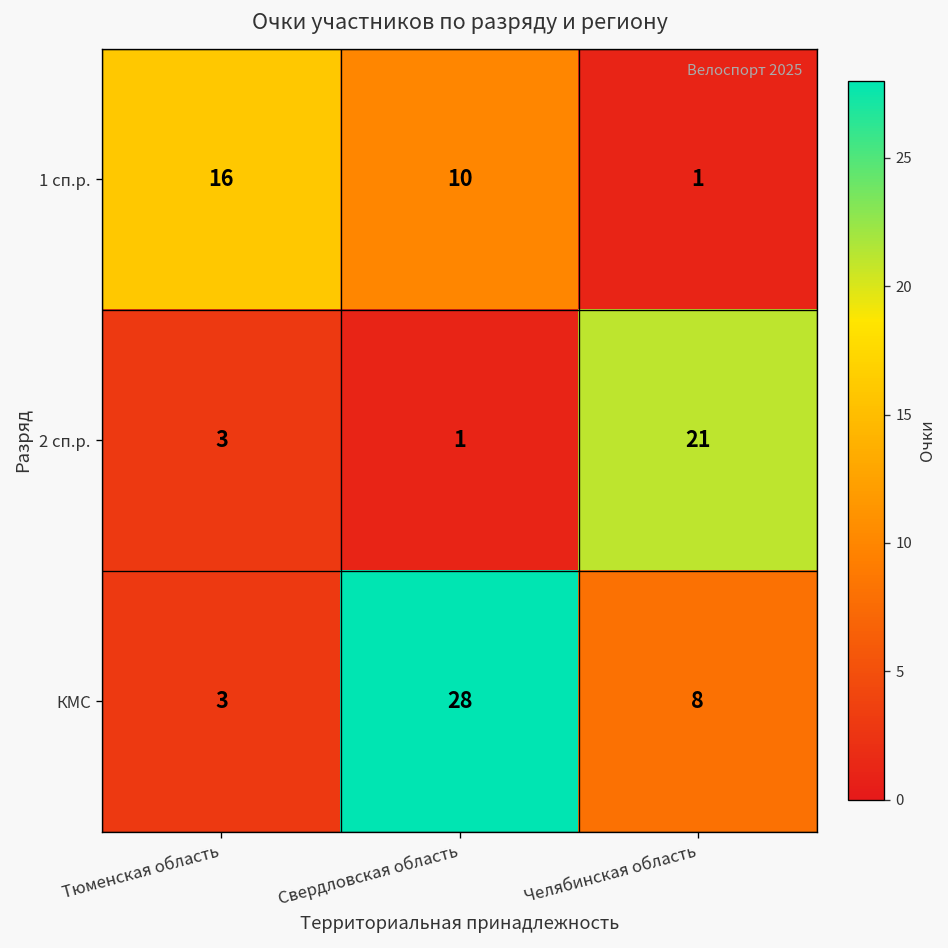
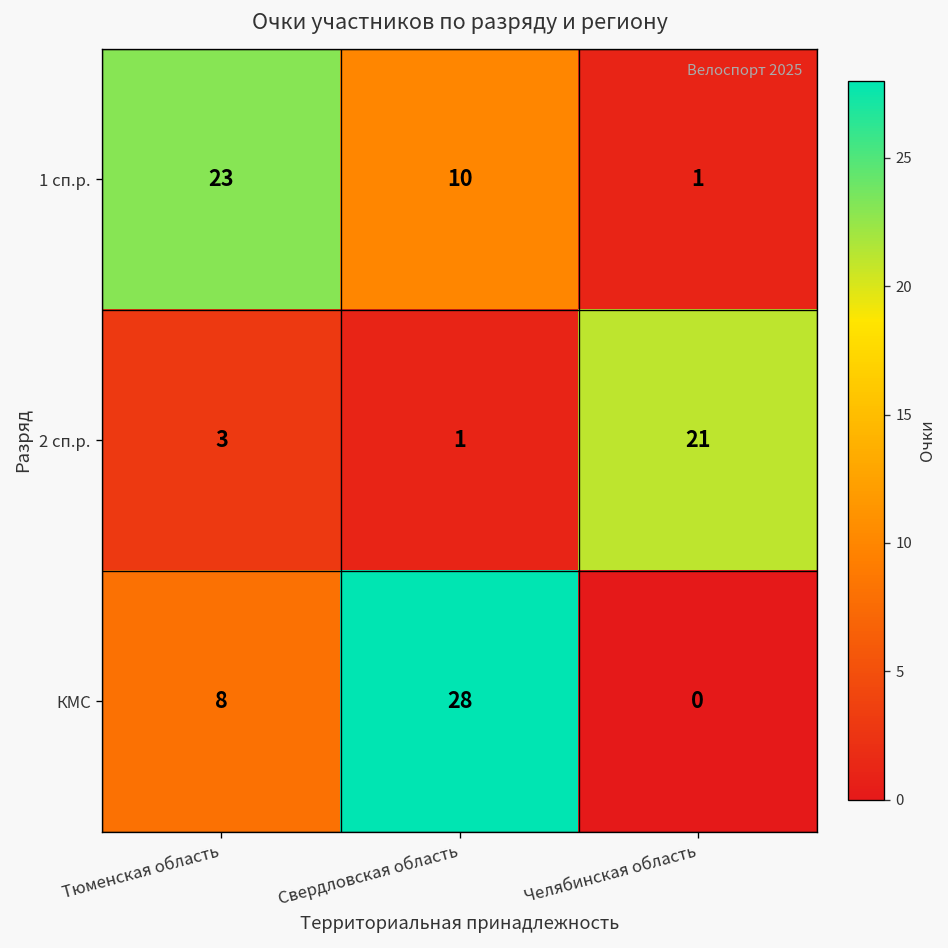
1 сп.р., Тюменская область: 16 -> 23
КМС, Тюменская область: 3 -> 8
КМС, Челябинская область: 8 -> 0
